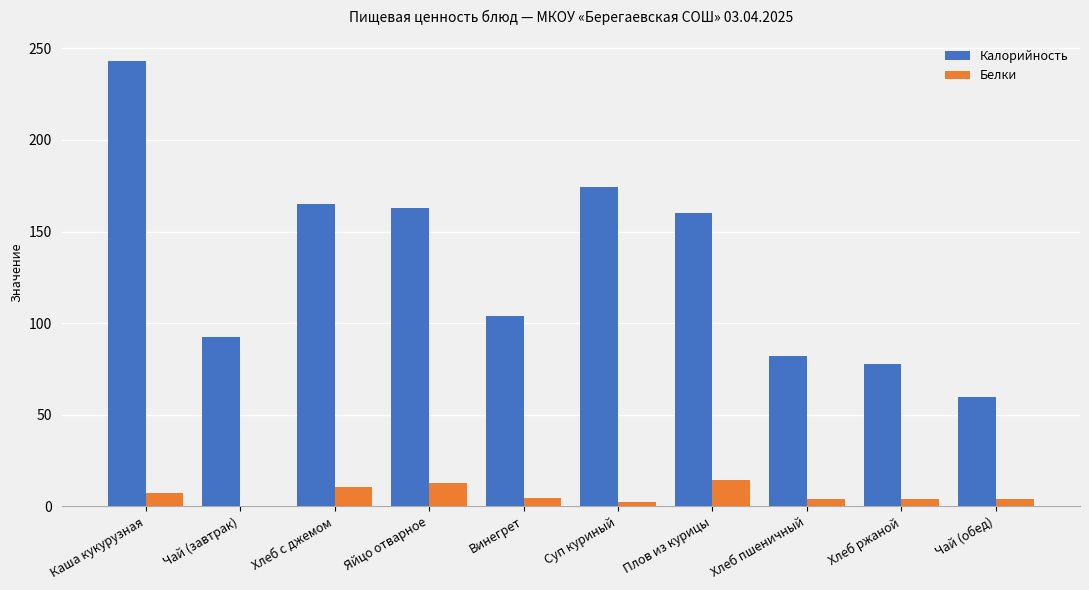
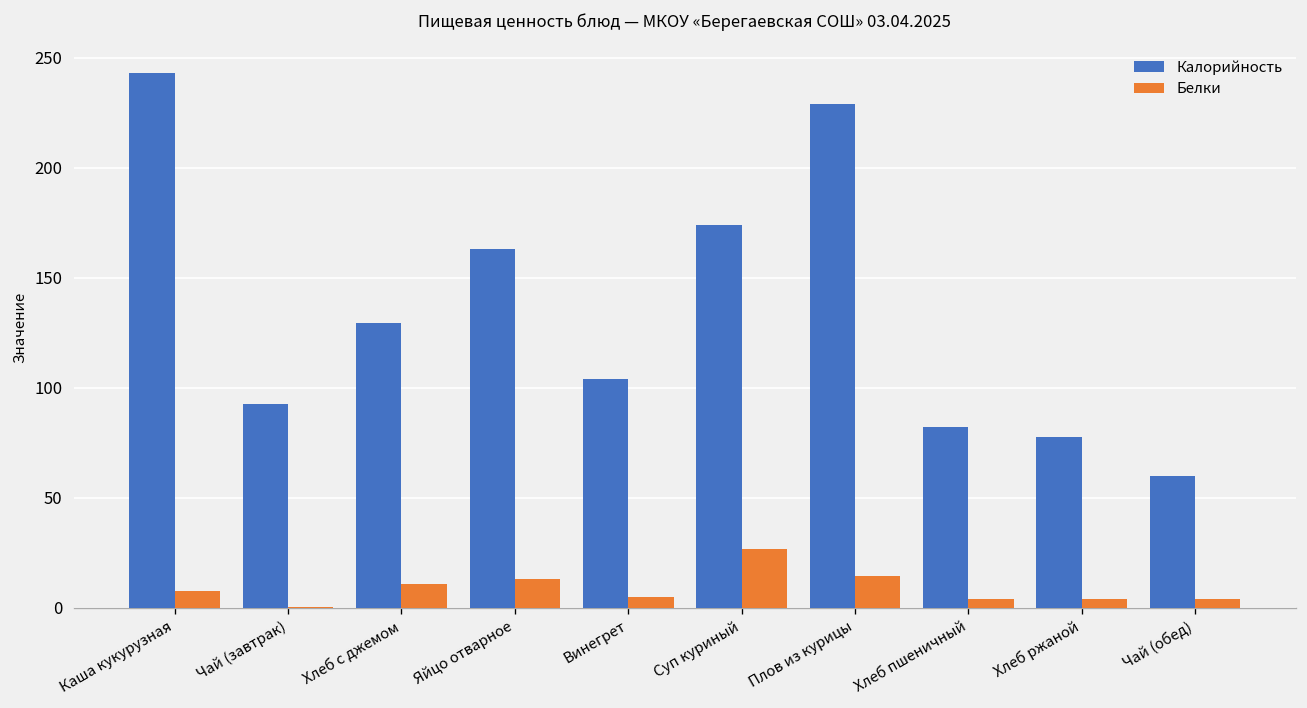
Калорийность, Хлеб с джемом: 165 -> 130
Белки, Суп куриный: 2 -> 27
Калорийность, Плов из курицы: 160 -> 229
